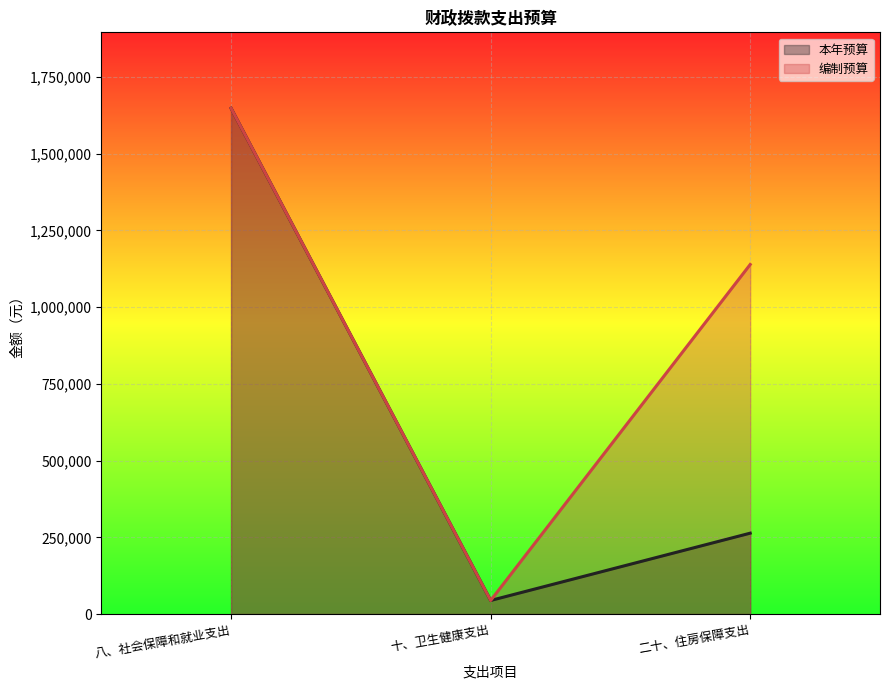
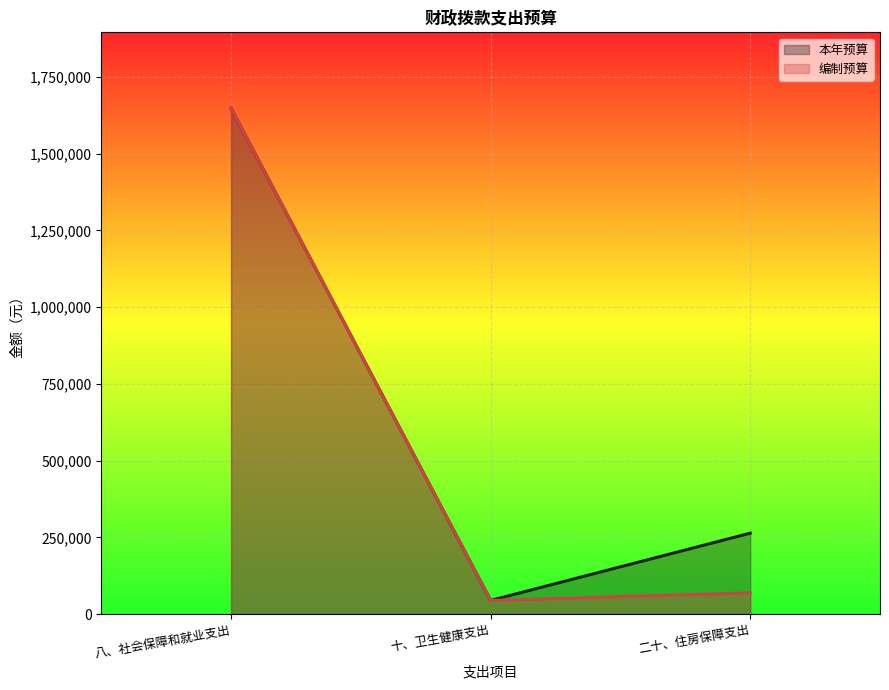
编制预算, 二十、住房保障支出: 1,140,000 -> 70,000
